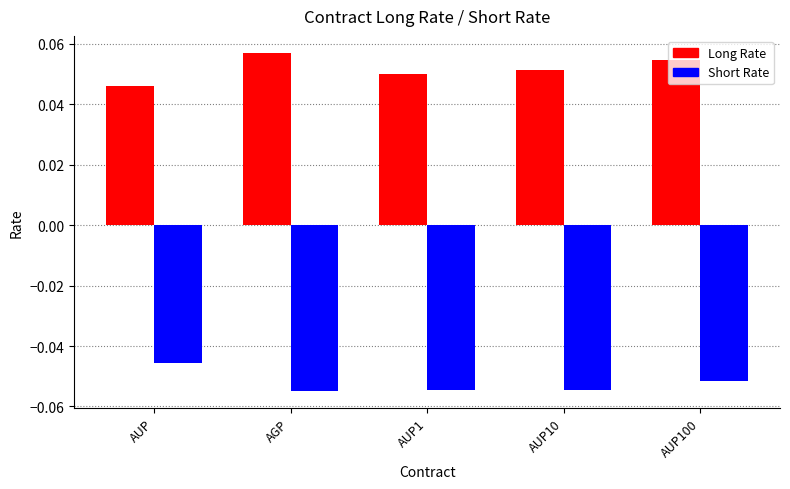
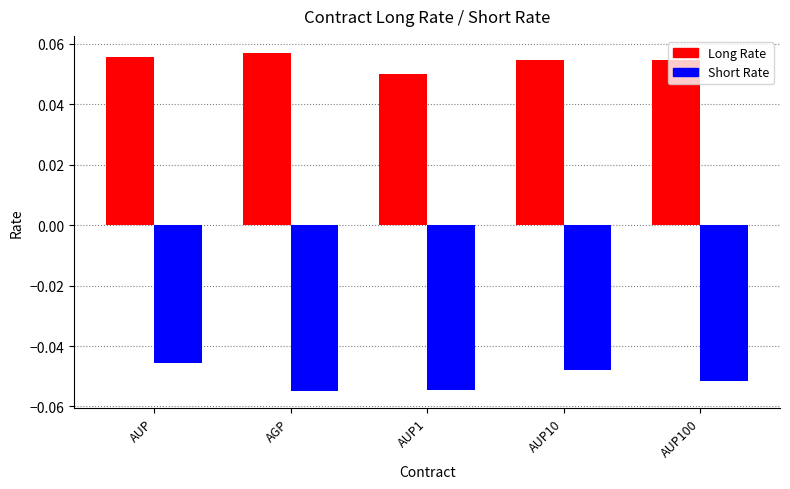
Long Rate, AUP: 0.046 -> 0.056
Long Rate, AUP10: 0.051 -> 0.055
Short Rate, AUP10: -0.055 -> -0.048
